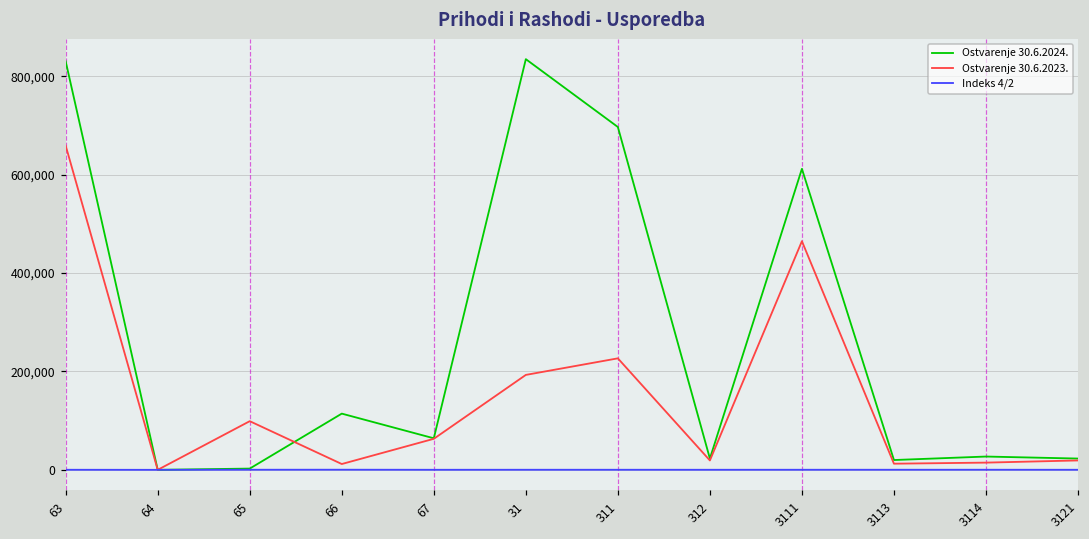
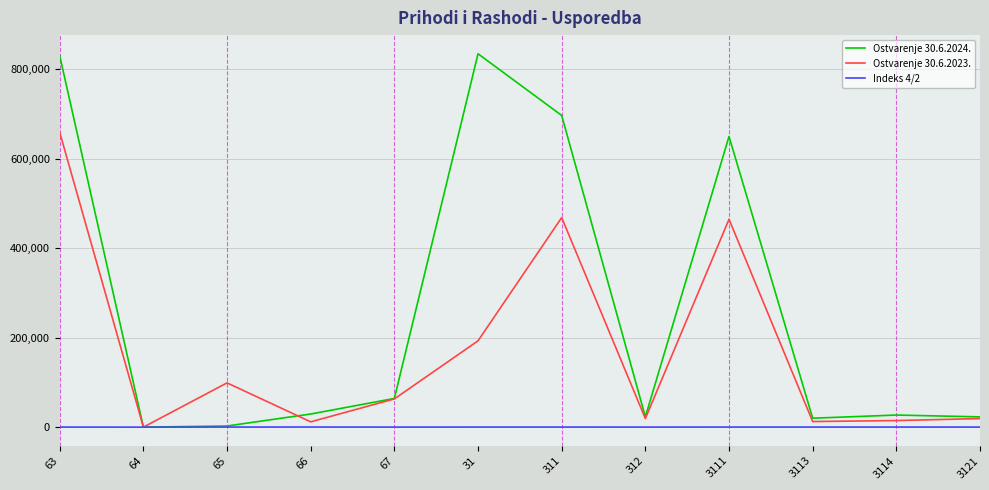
Ostvarenje 30.6.2024., 66: 110,000 -> 30,000
Ostvarenje 30.6.2023., 311: 230,000 -> 470,000
Ostvarenje 30.6.2024., 3111: 610,000 -> 650,000
